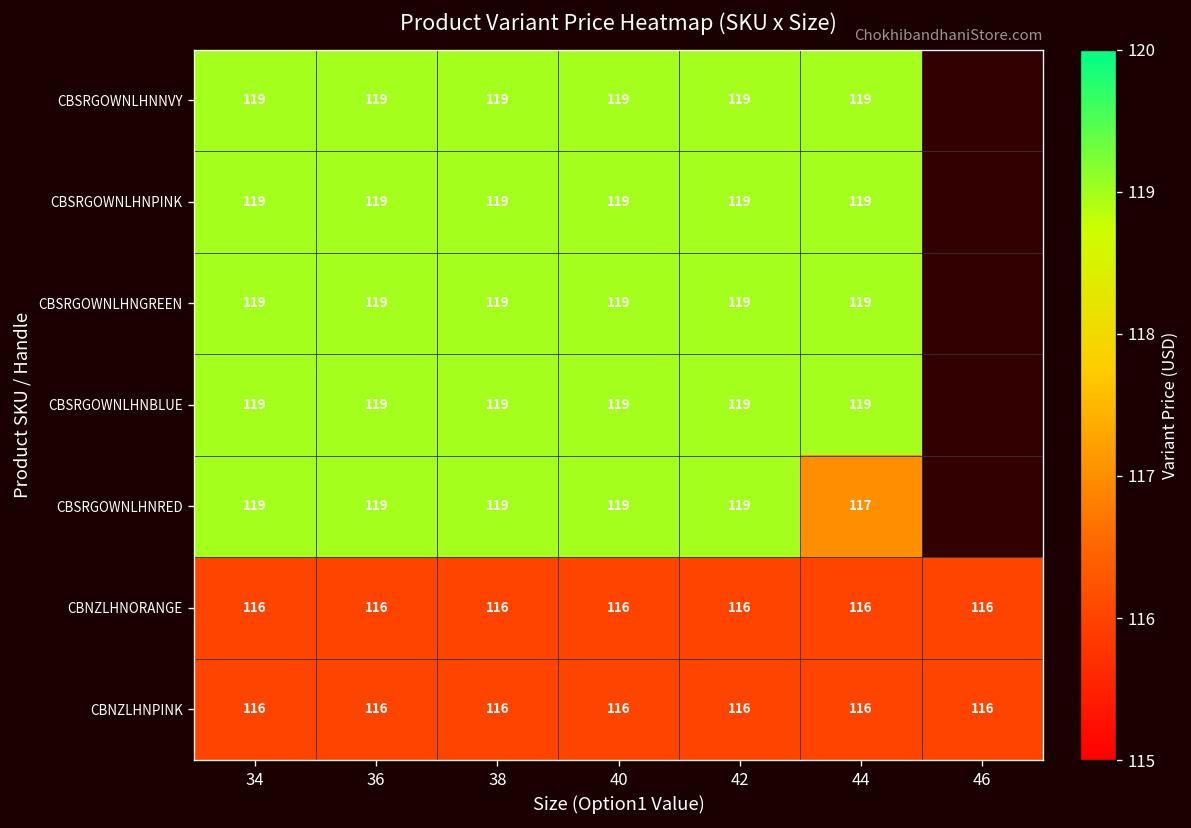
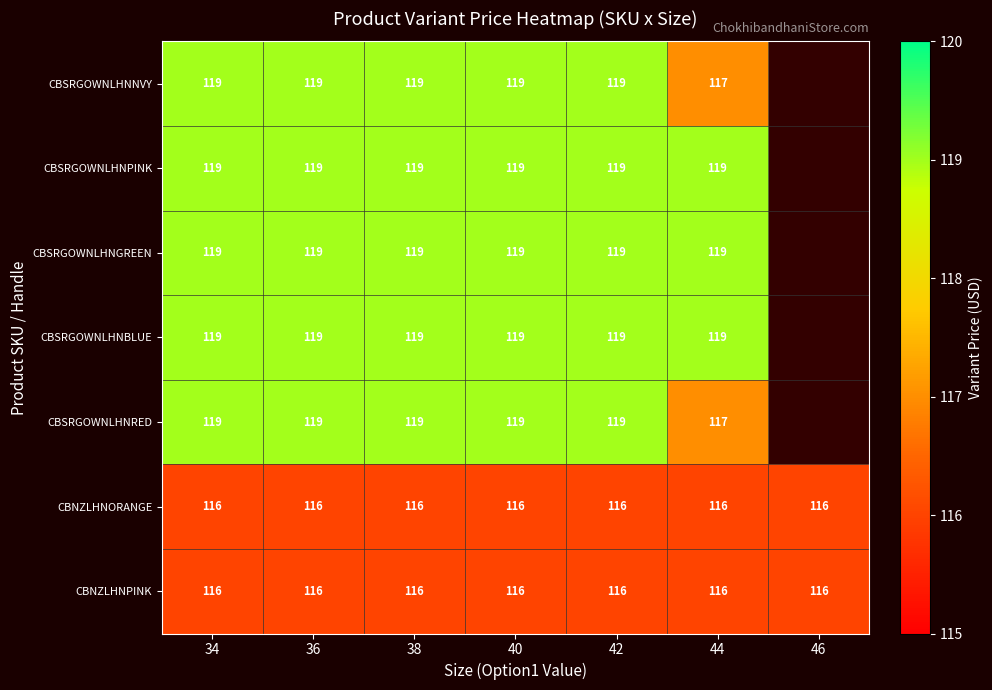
CBSRGOWNLHNNVY, 44: 119 -> 117
